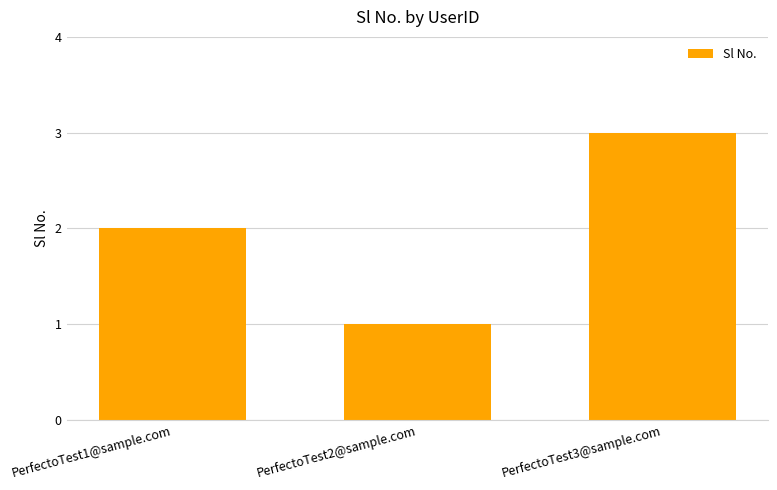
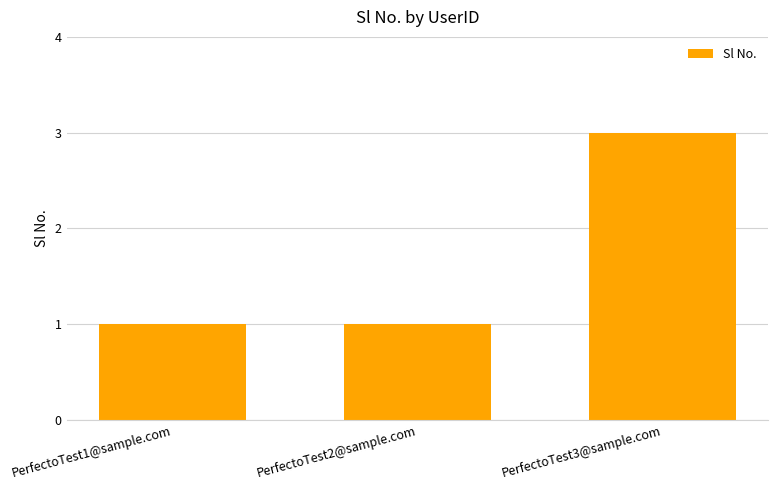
PerfectoTest1@sample.com: 2 -> 1
